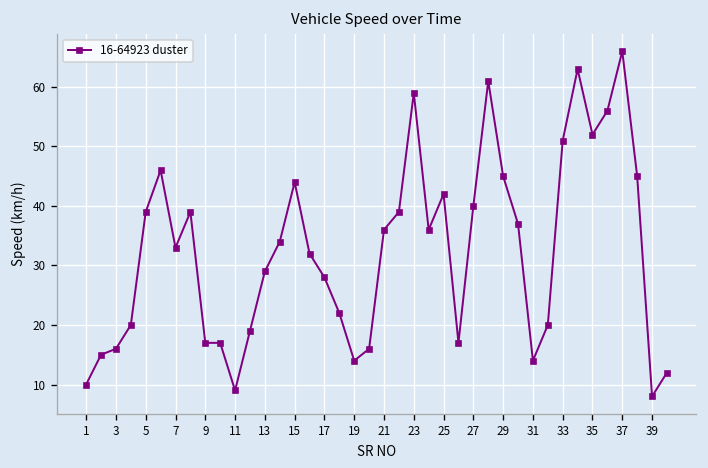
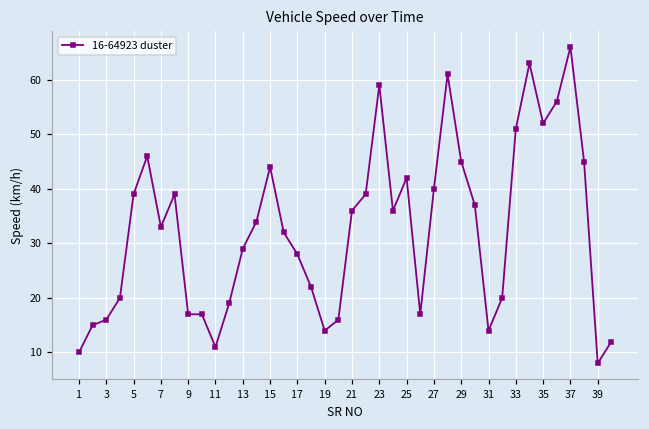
11: 9 -> 11
